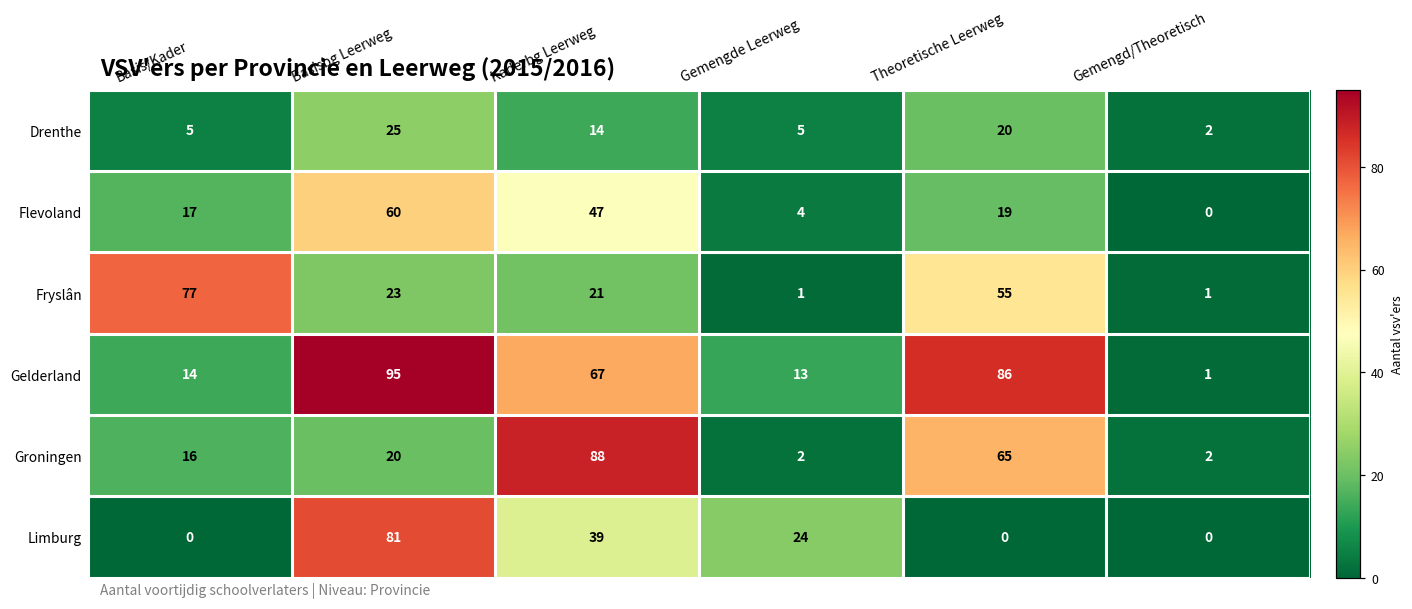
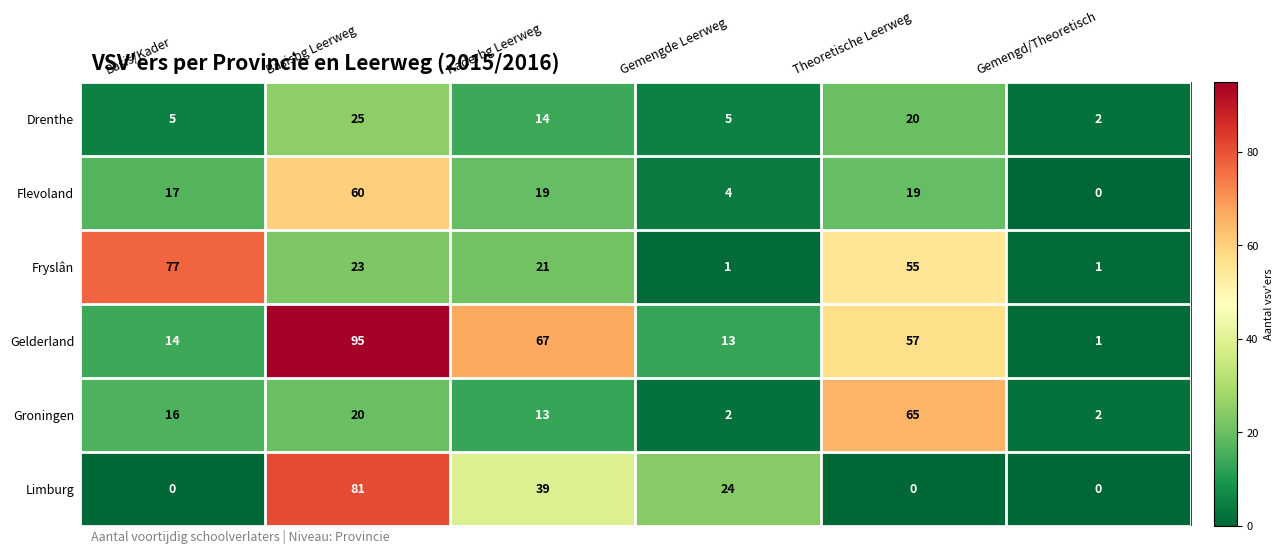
Flevoland, Kaderbg Leerweg: 47 -> 19
Gelderland, Theoretische Leerweg: 86 -> 57
Groningen, Kaderbg Leerweg: 88 -> 13
